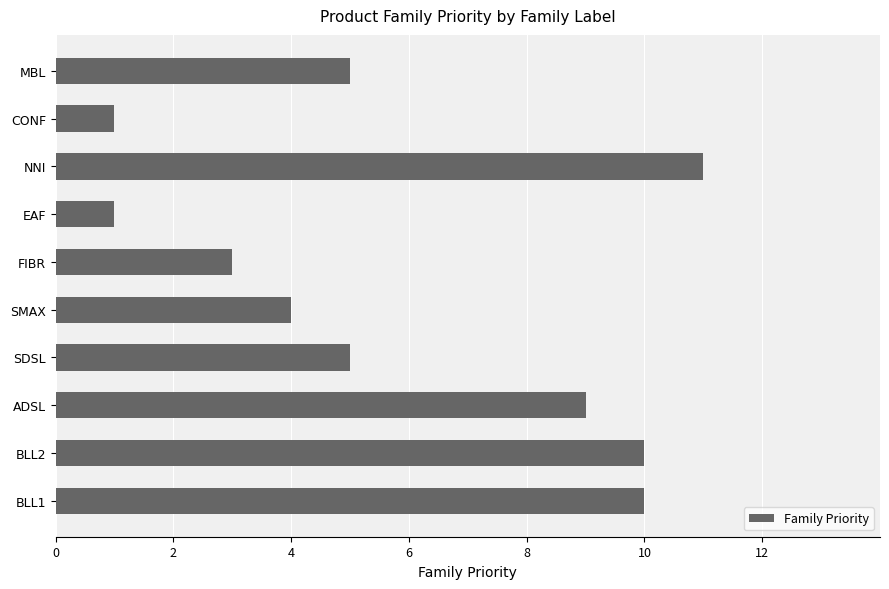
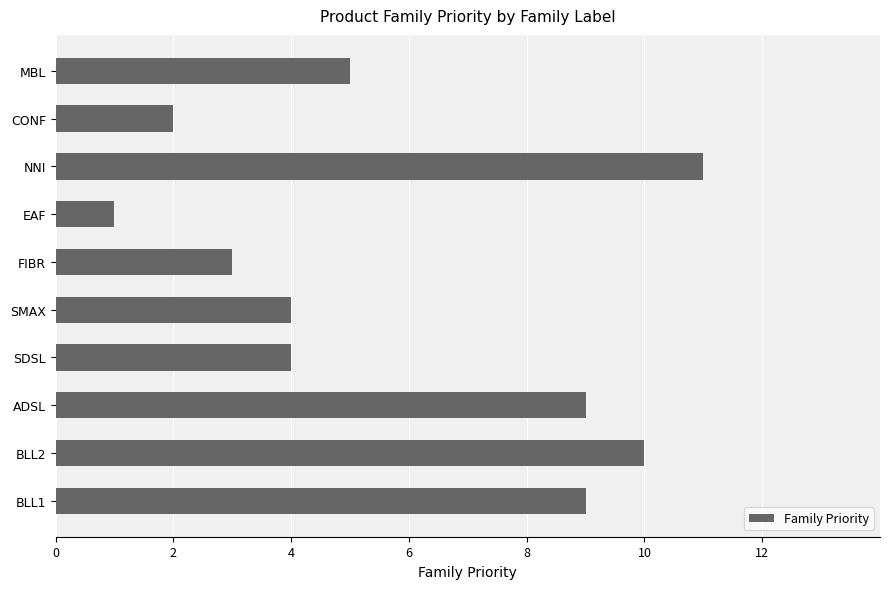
CONF: 1 -> 2
SDSL: 5 -> 4
BLL1: 10 -> 9
